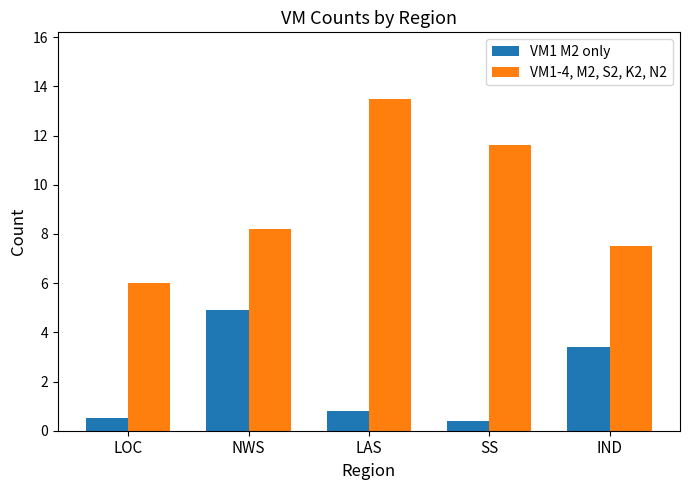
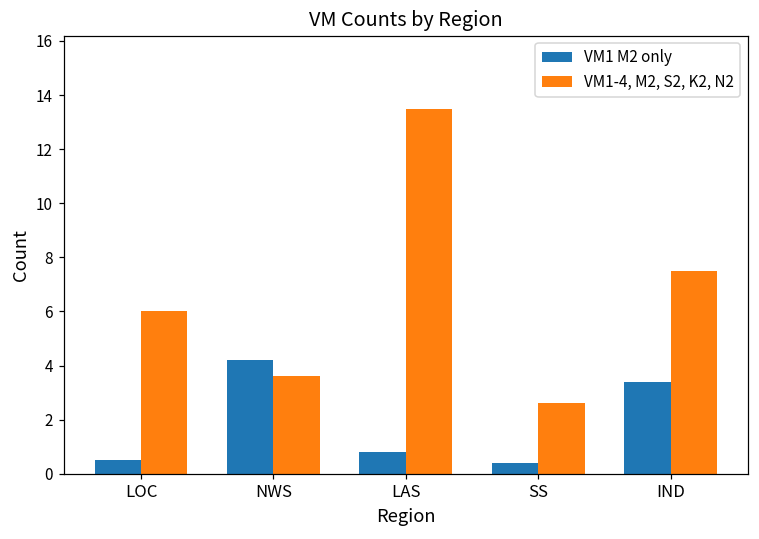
VM1 M2 only, NWS: 4.9 -> 4.2
VM1-4, M2, S2, K2, N2, NWS: 8.2 -> 3.6
VM1-4, M2, S2, K2, N2, SS: 11.6 -> 2.6
